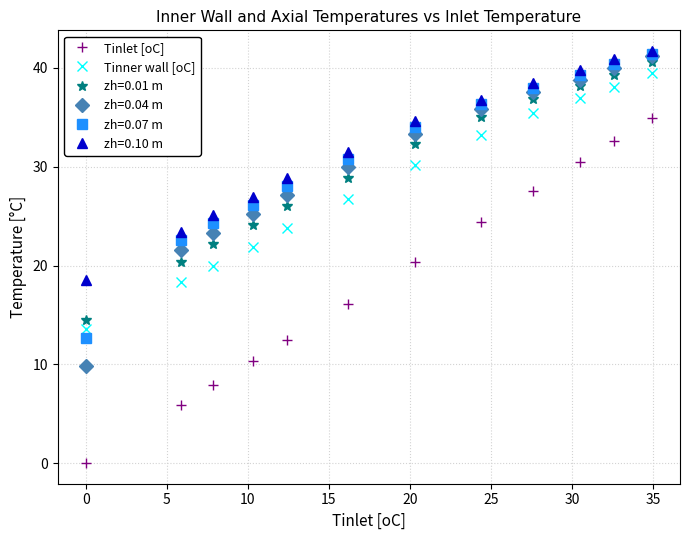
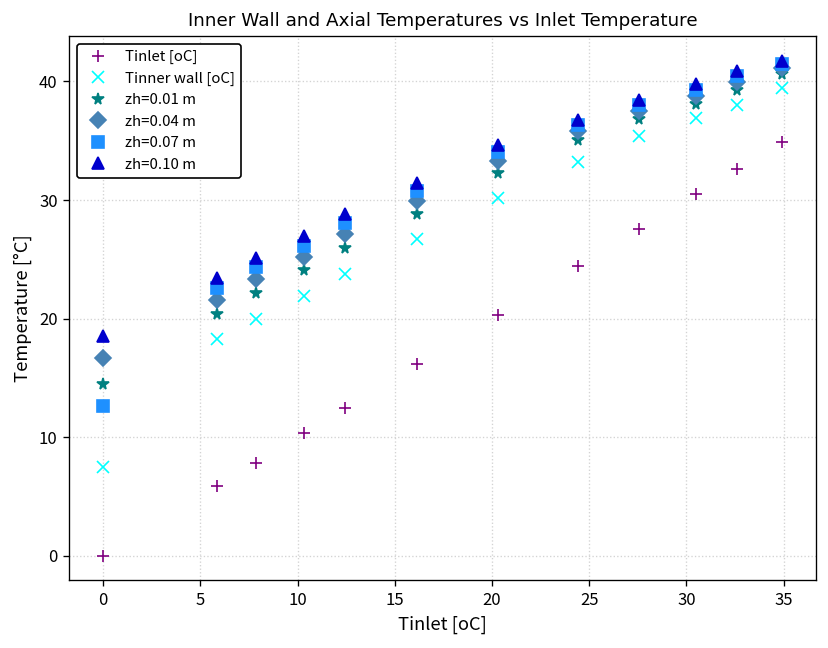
Tinner wall [oC], 0: 14 -> 8
zh=0.04 m, 0: 10 -> 17
